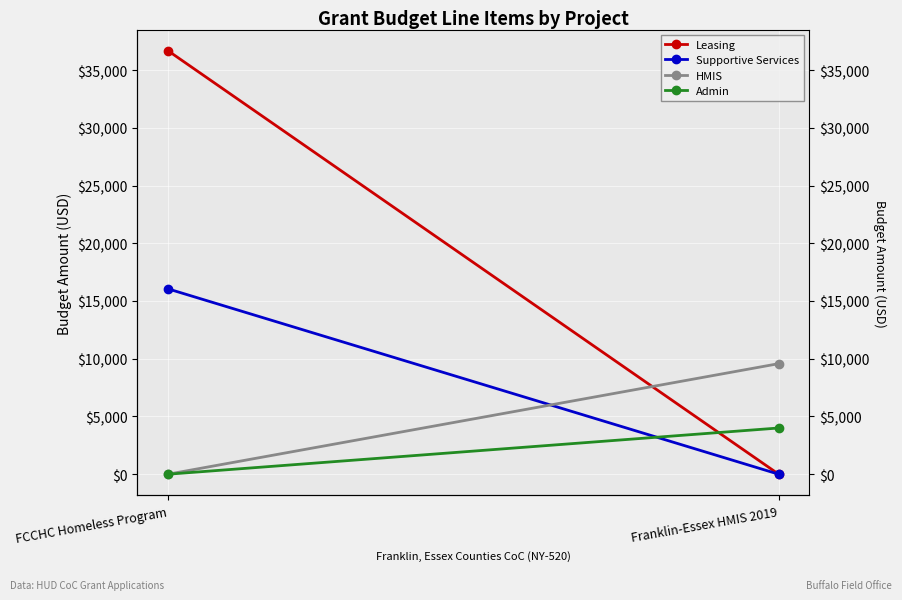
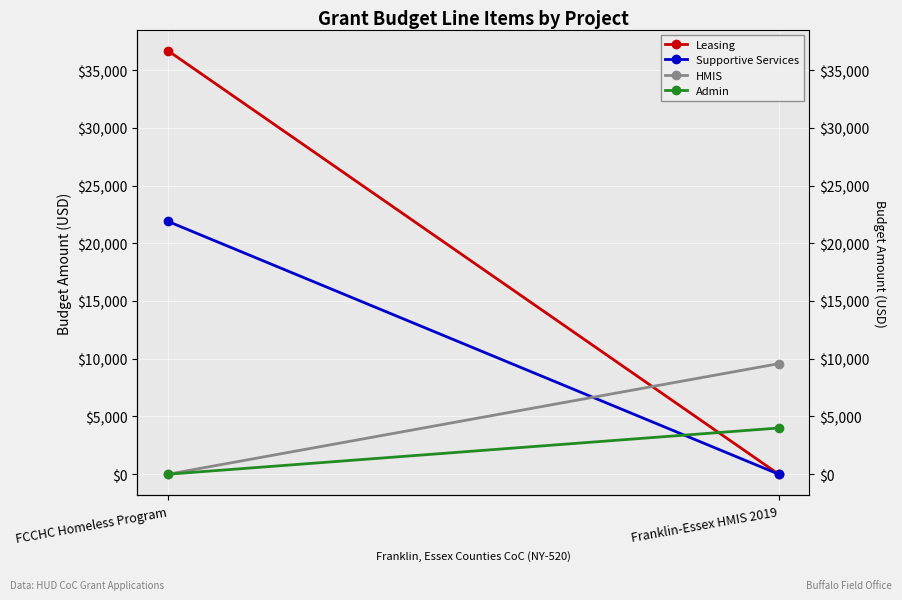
Supportive Services, FCCHC Homeless Program: $16,100 -> $21,900
